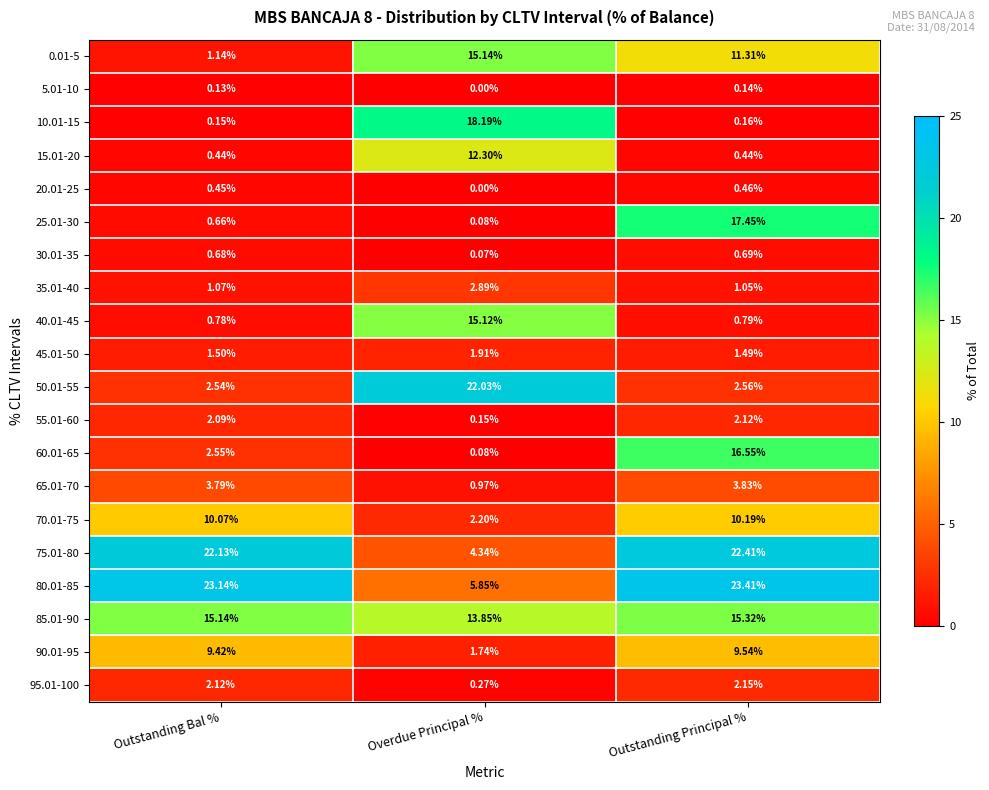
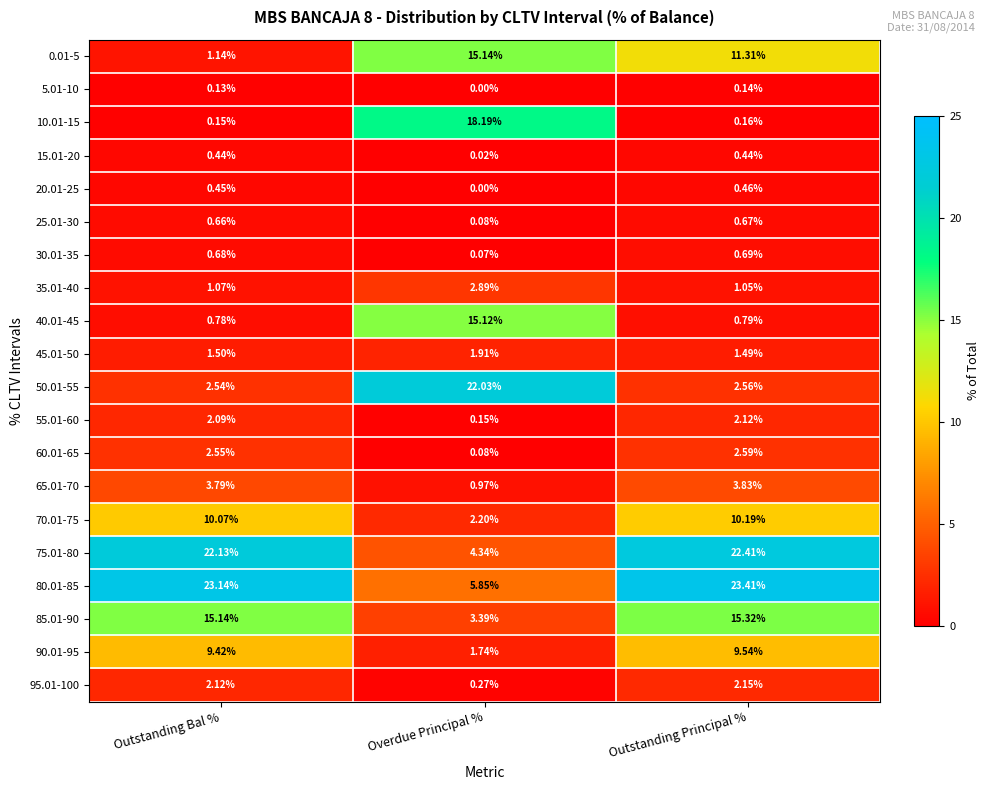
15.01-20, Overdue Principal %: 12.30% -> 0.02%
25.01-30, Outstanding Principal %: 17.45% -> 0.67%
60.01-65, Outstanding Principal %: 16.55% -> 2.59%
85.01-90, Overdue Principal %: 13.85% -> 3.39%
